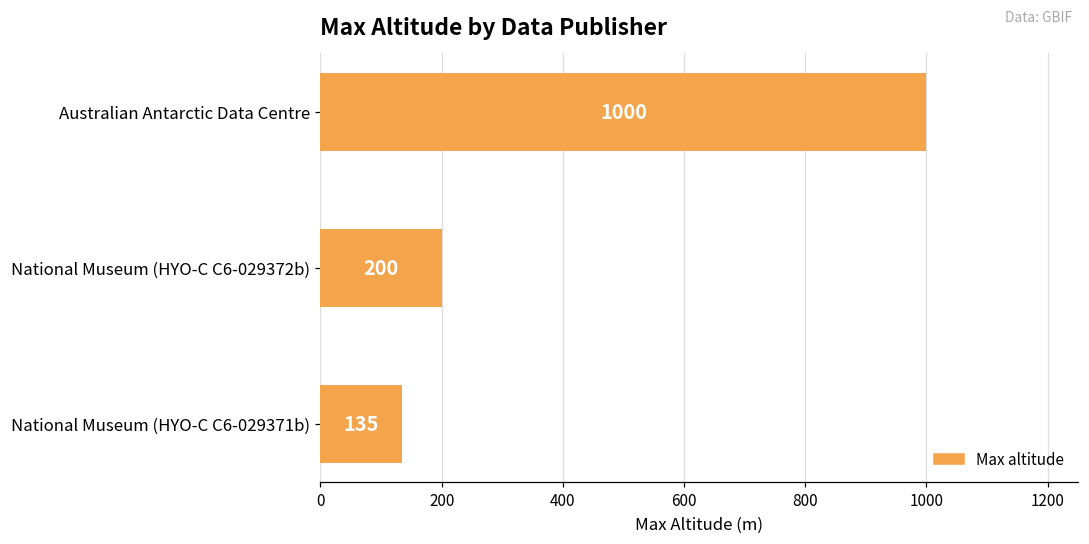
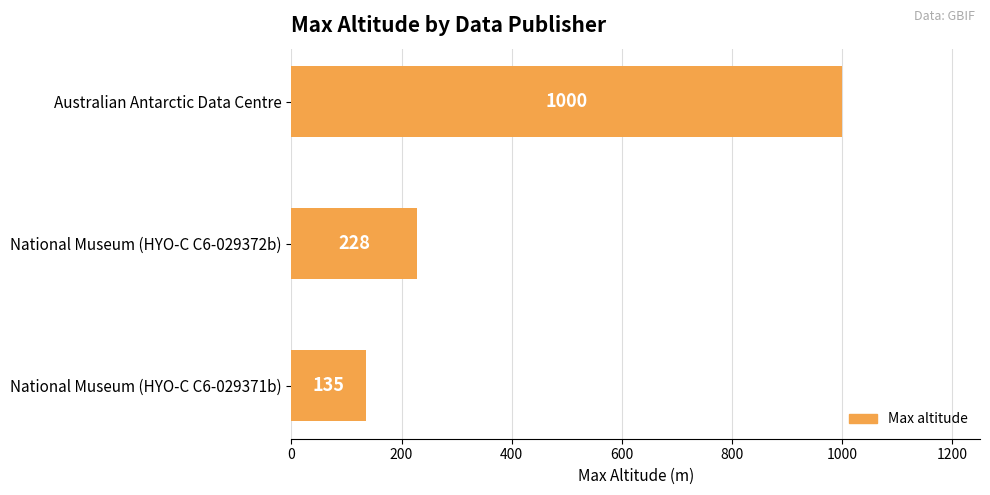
National Museum (HYO-C C6-029372b): 200 -> 228
